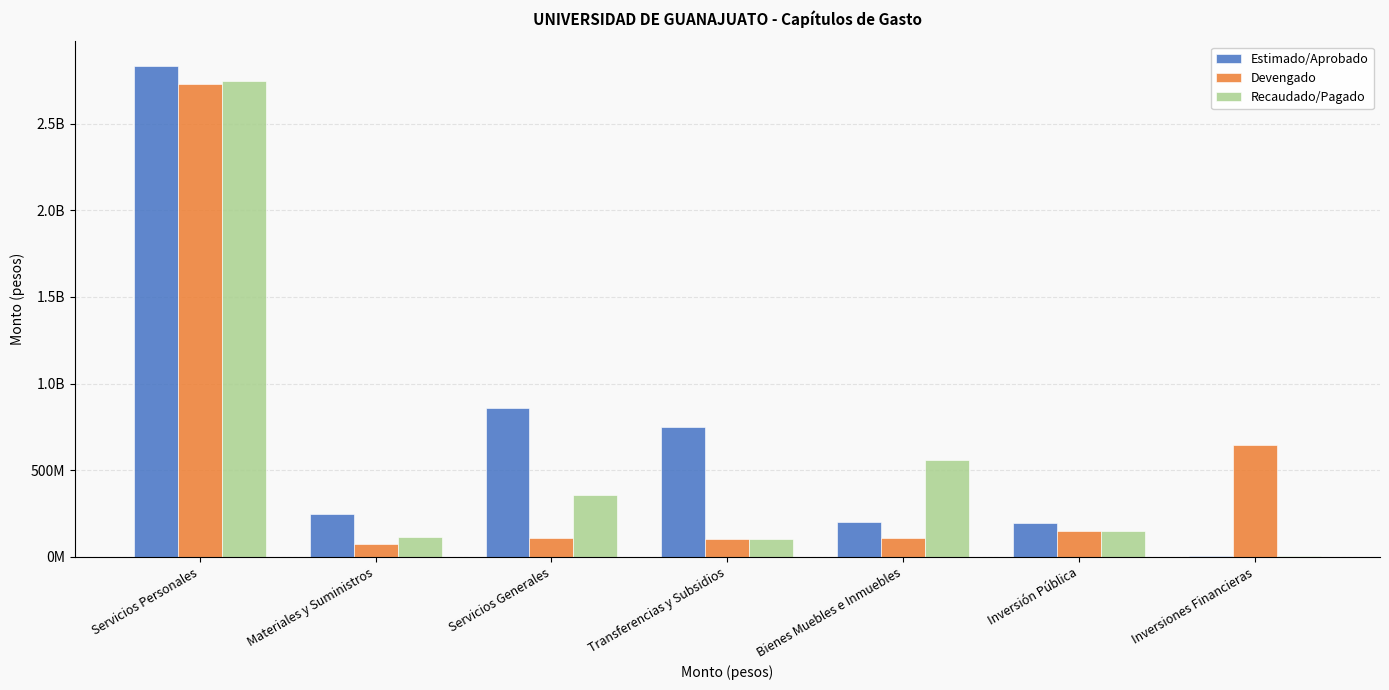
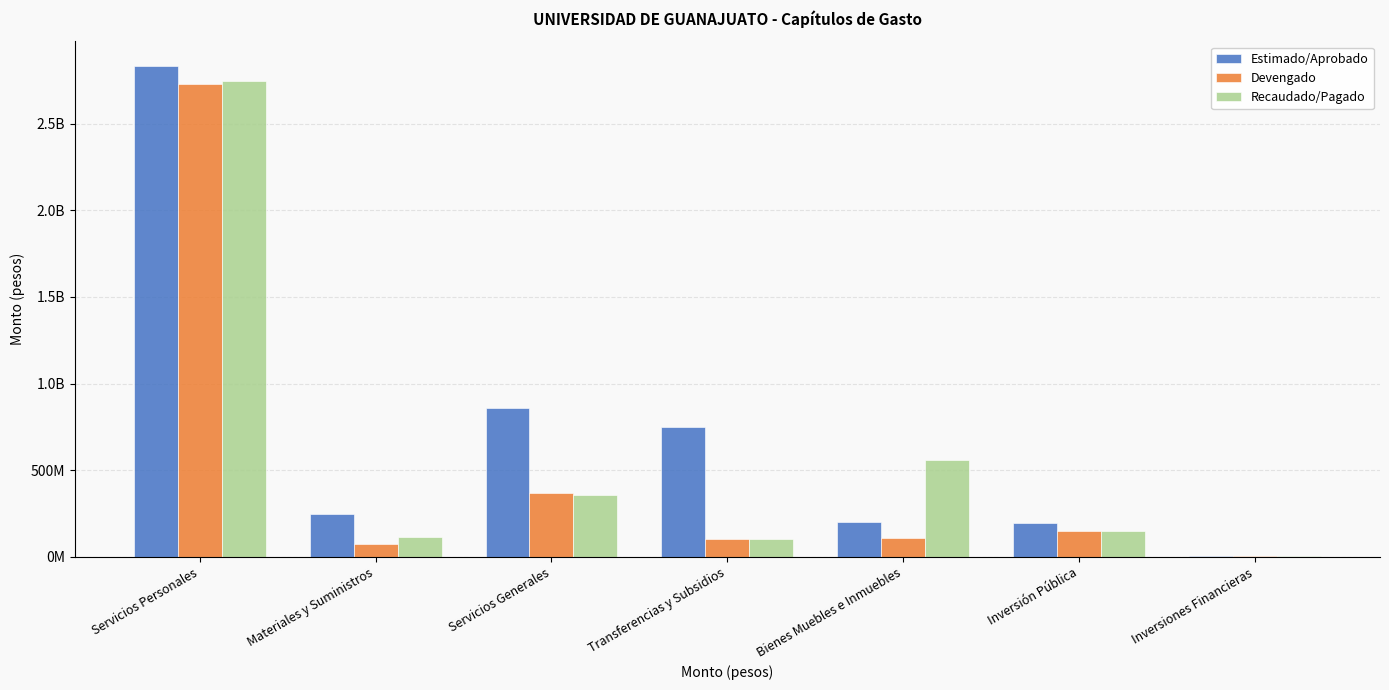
Devengado, Servicios Generales: 110000000 -> 370000000
Devengado, Inversiones Financieras: 650000000 -> 10000000
